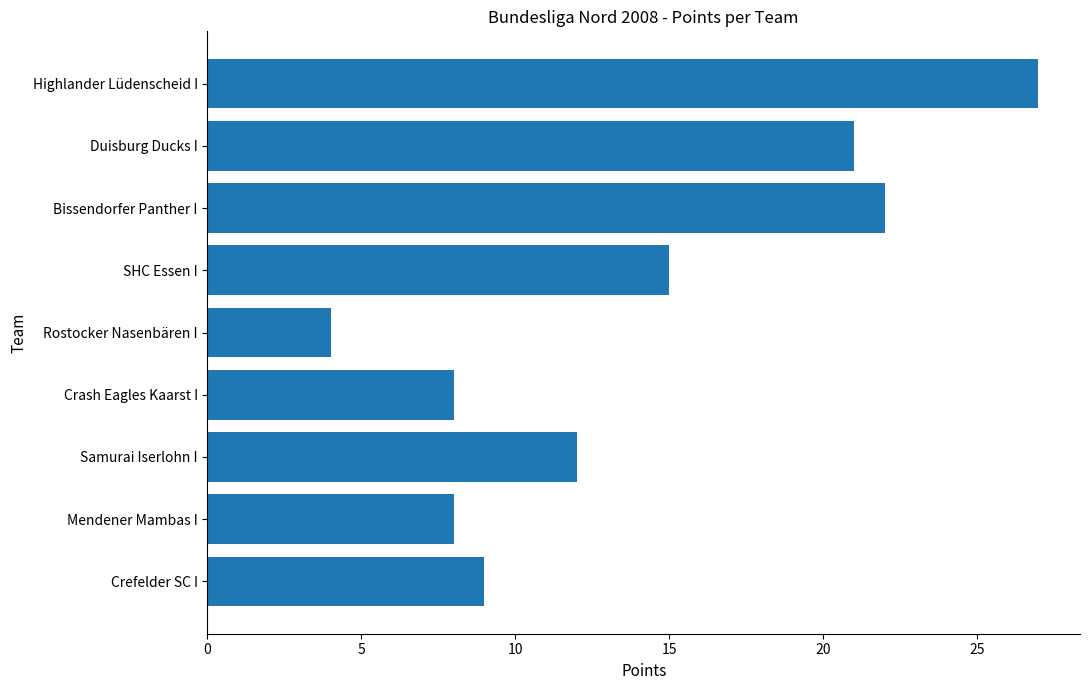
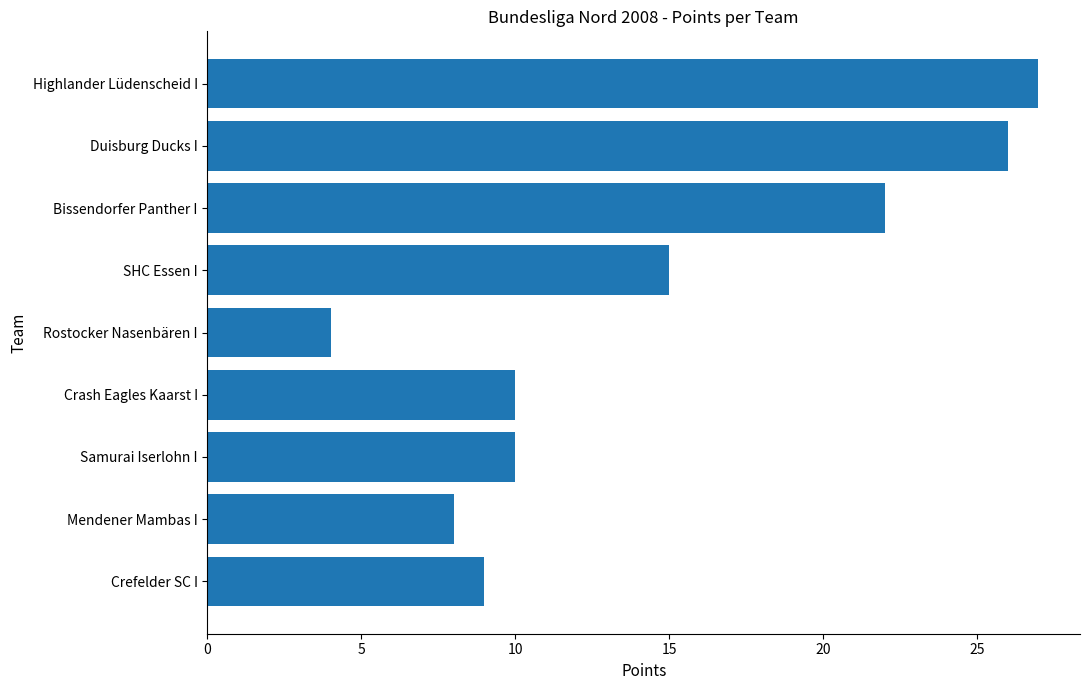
Duisburg Ducks I: 21 -> 26
Crash Eagles Kaarst I: 8 -> 10
Samurai Iserlohn I: 12 -> 10
